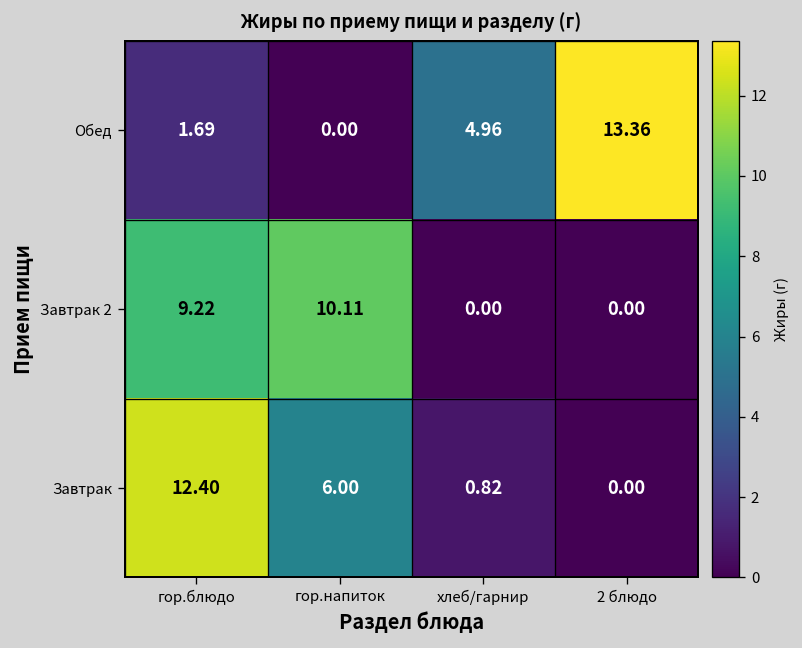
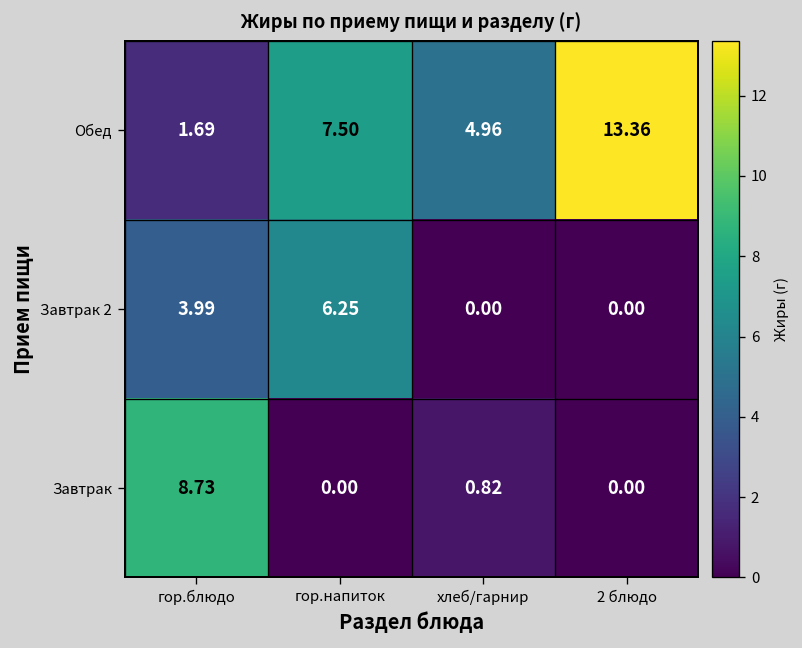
Обед, гор.напиток: 0.00 -> 7.50
Завтрак 2, гор.блюдо: 9.22 -> 3.99
Завтрак 2, гор.напиток: 10.11 -> 6.25
Завтрак, гор.блюдо: 12.40 -> 8.73
Завтрак, гор.напиток: 6.00 -> 0.00
